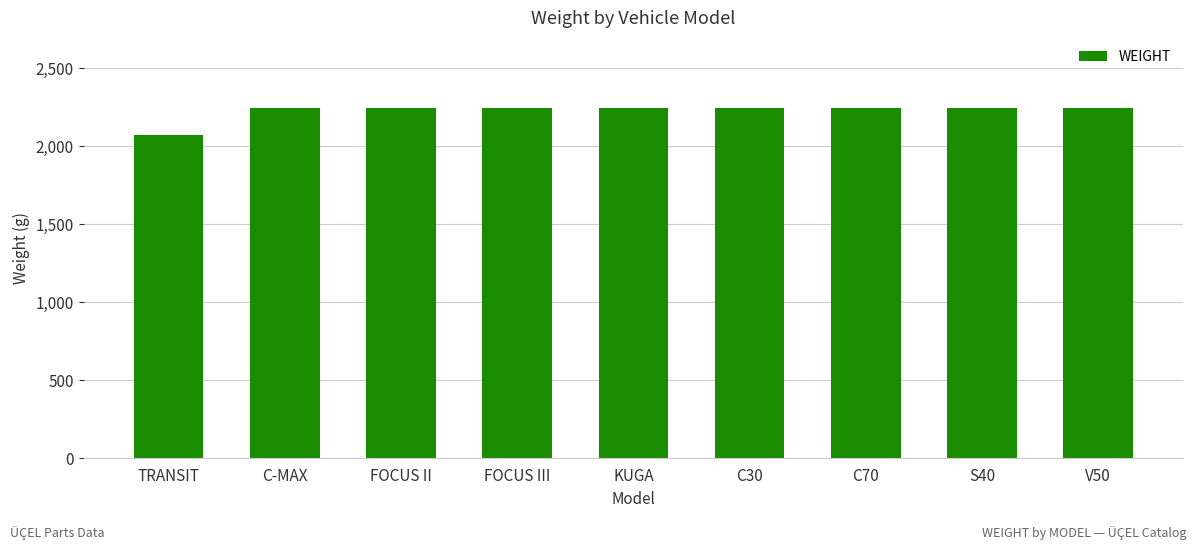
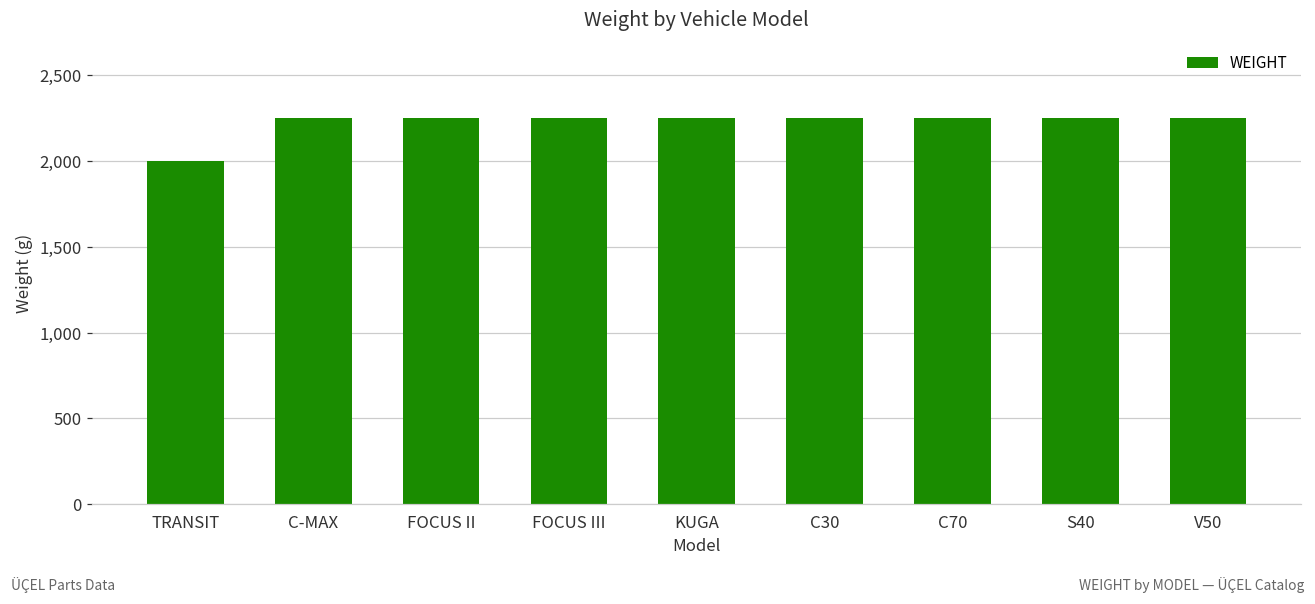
TRANSIT: 2,080 -> 2,000
